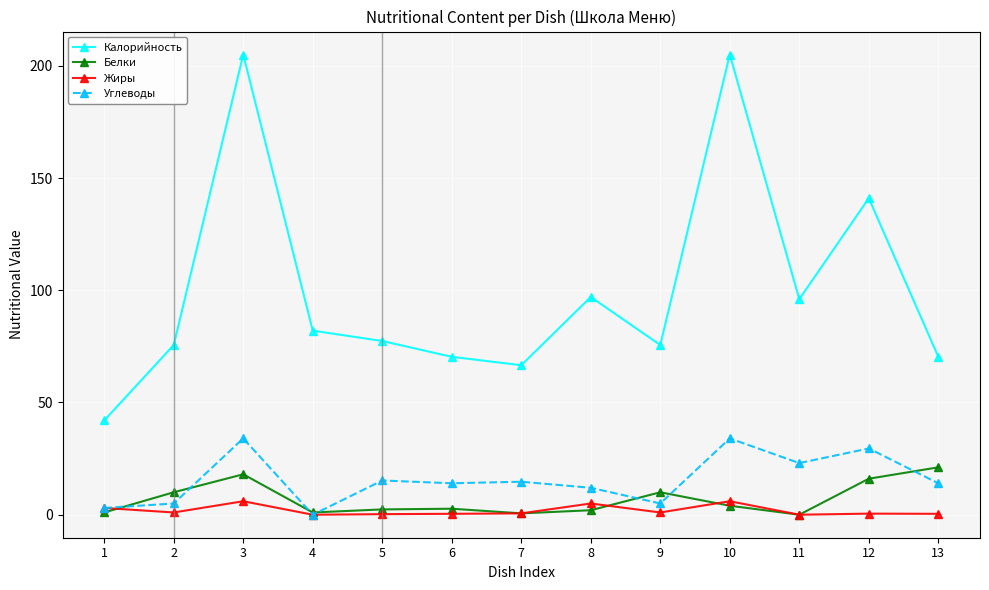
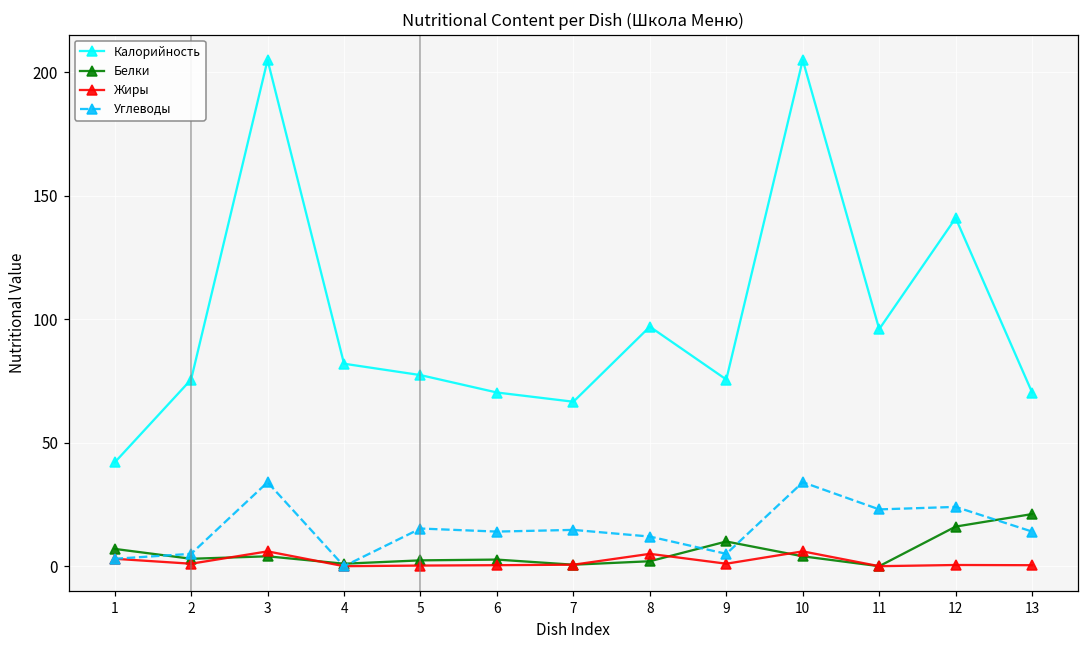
Белки, 1: 1 -> 7
Белки, 2: 10 -> 3
Белки, 3: 18 -> 4
Углеводы, 12: 30 -> 24
